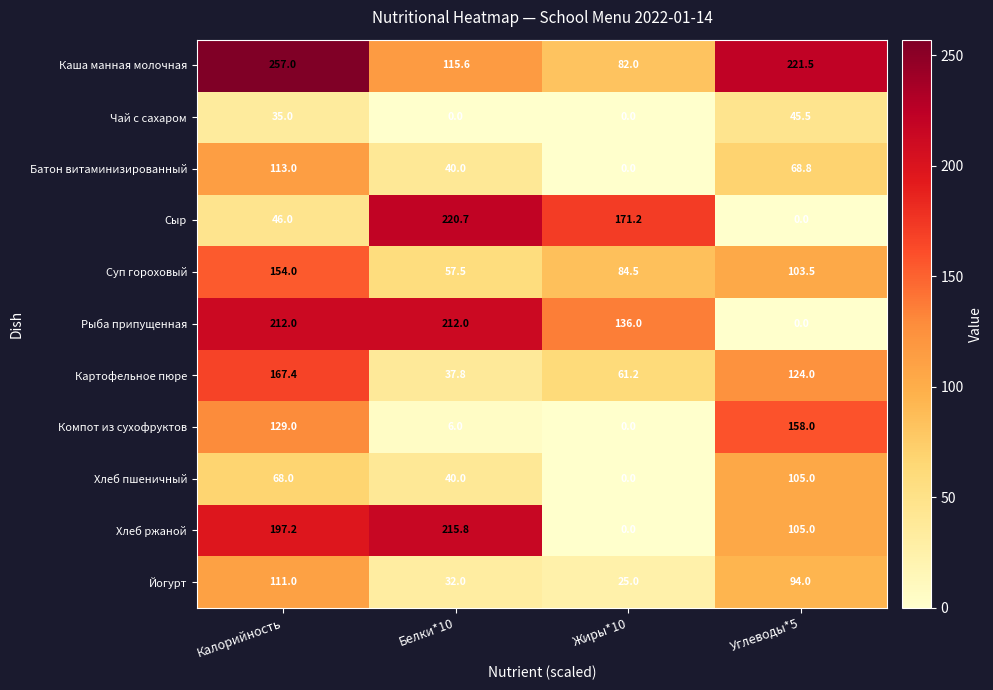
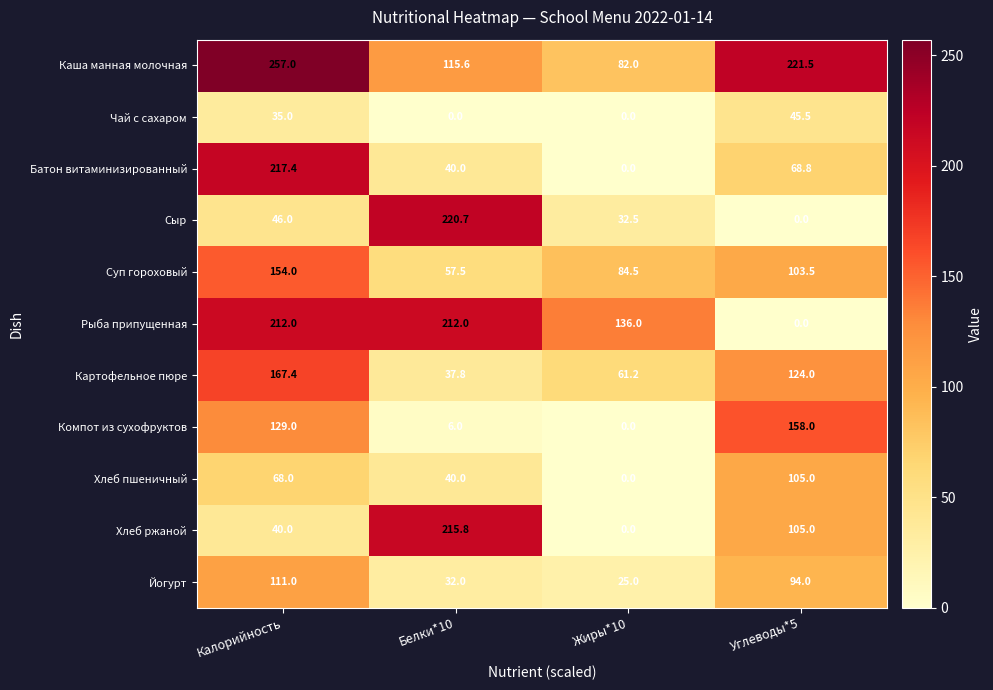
Батон витаминизированный, Калорийность: 113.0 -> 217.4
Сыр, Жиры*10: 171.2 -> 32.5
Хлеб ржаной, Калорийность: 197.2 -> 40.0
